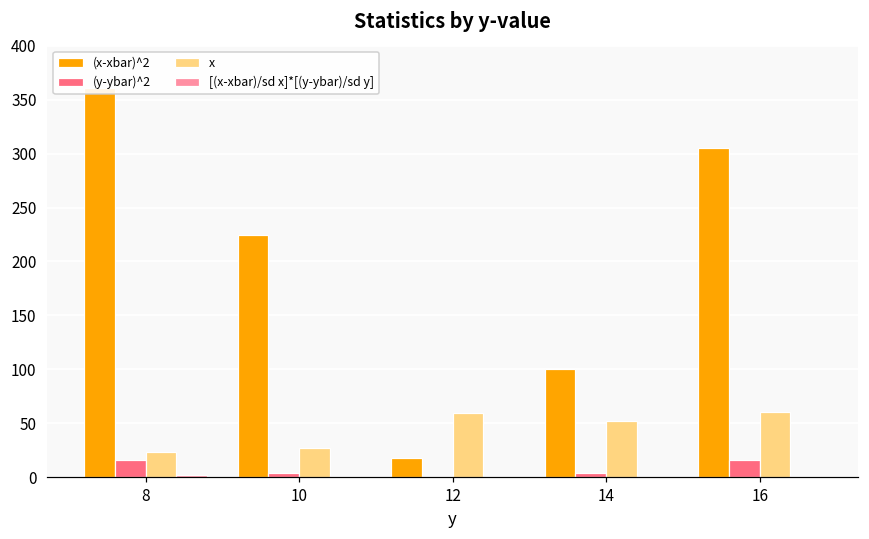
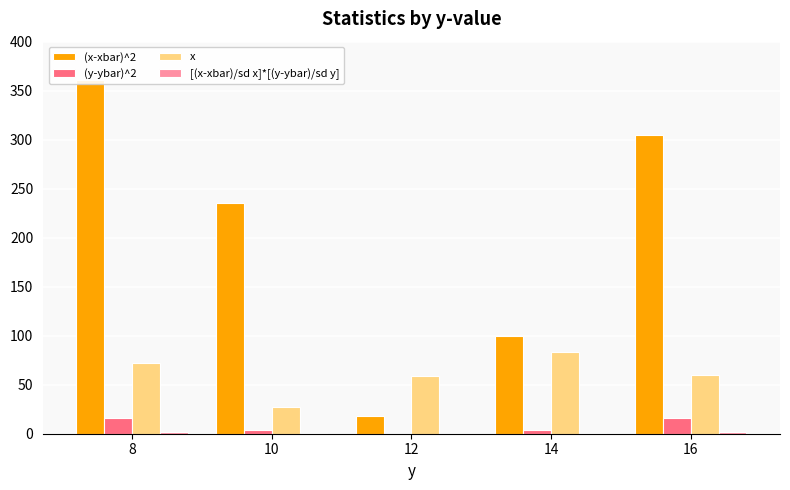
x, 8: 20 -> 70
(x-xbar)^2, 10: 230 -> 240
x, 14: 50 -> 80
